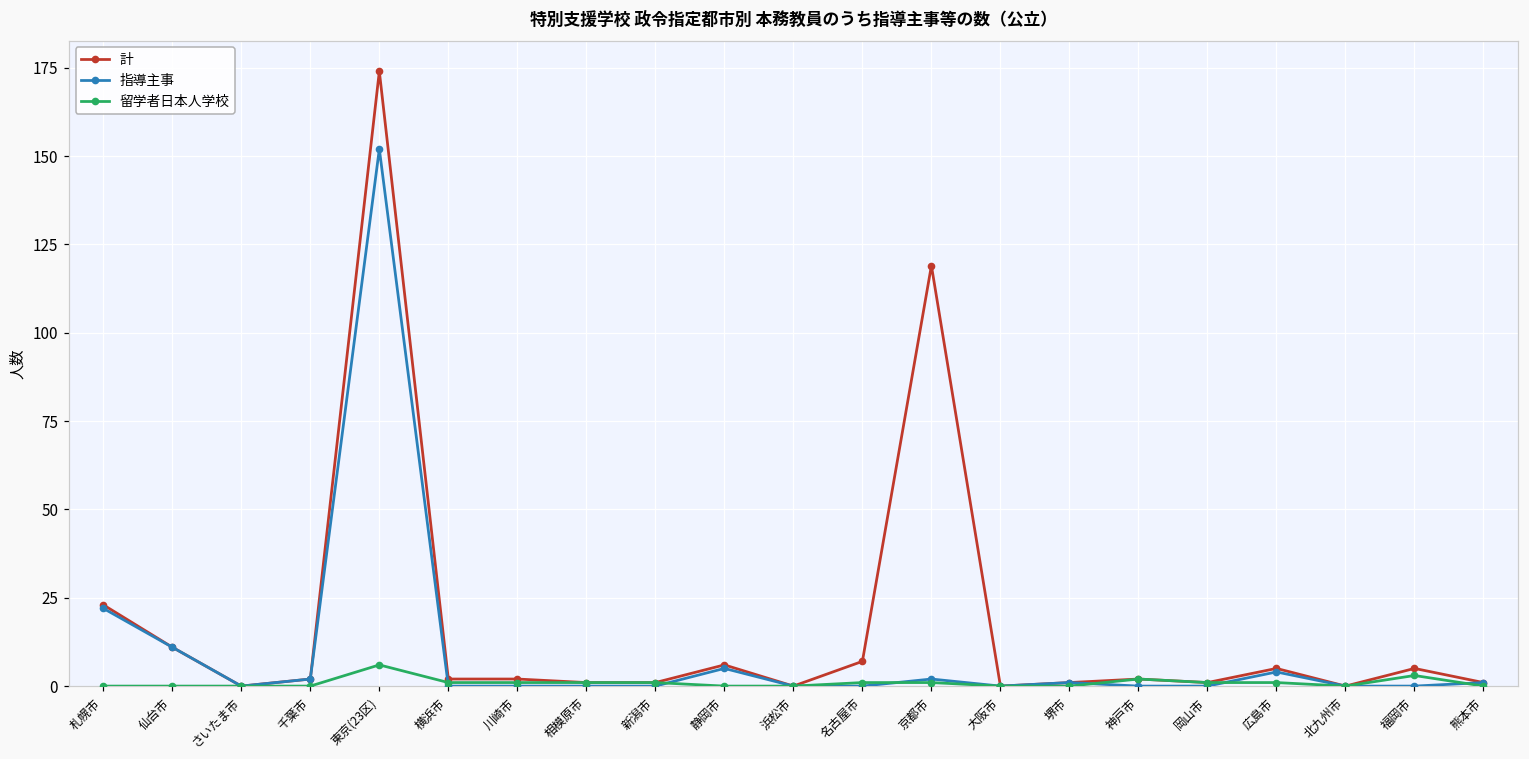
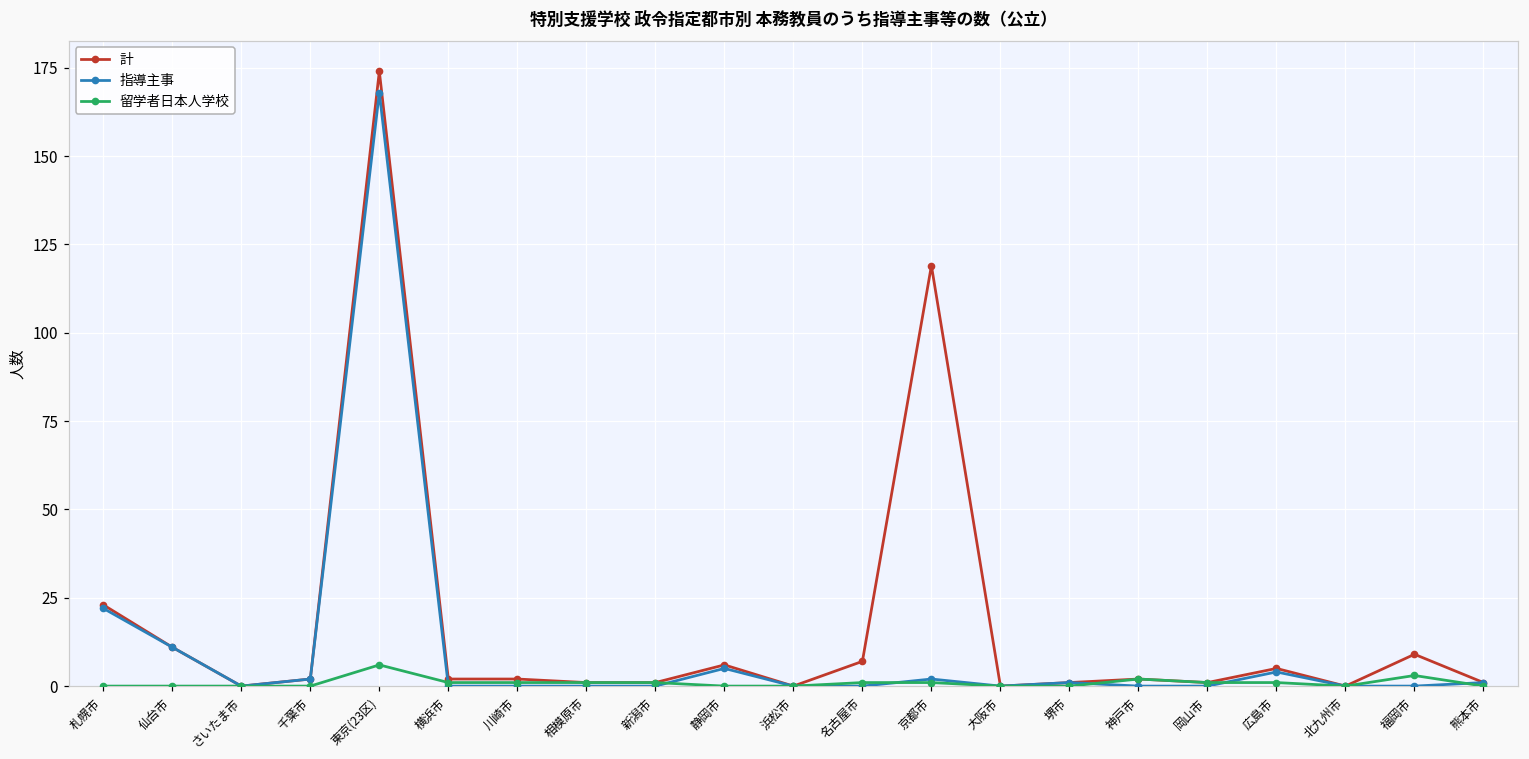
指導主事, 東京(23区): 152 -> 168
計, 福岡市: 5 -> 9
